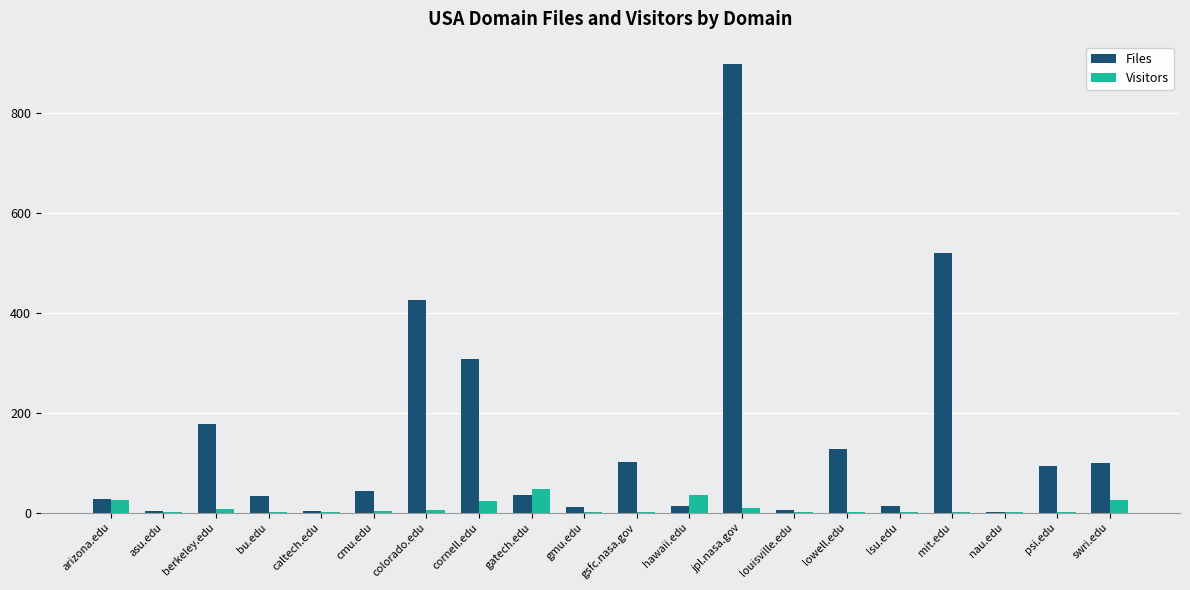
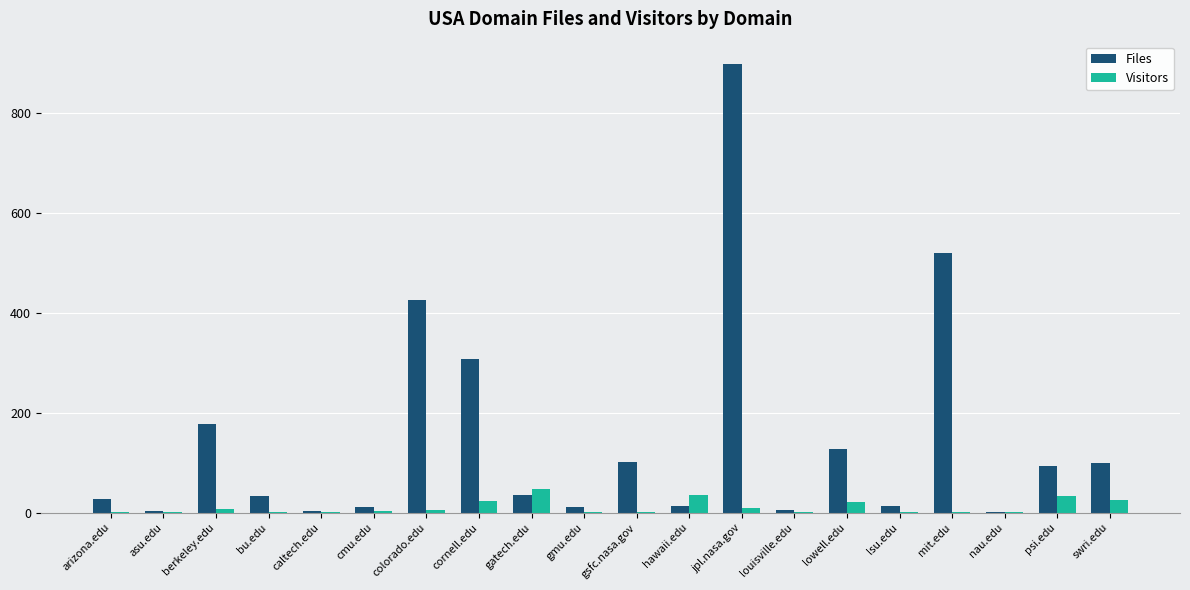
Visitors, arizona.edu: 30 -> 0
Files, cmu.edu: 40 -> 10
Visitors, lowell.edu: 0 -> 20
Visitors, psi.edu: 0 -> 30
